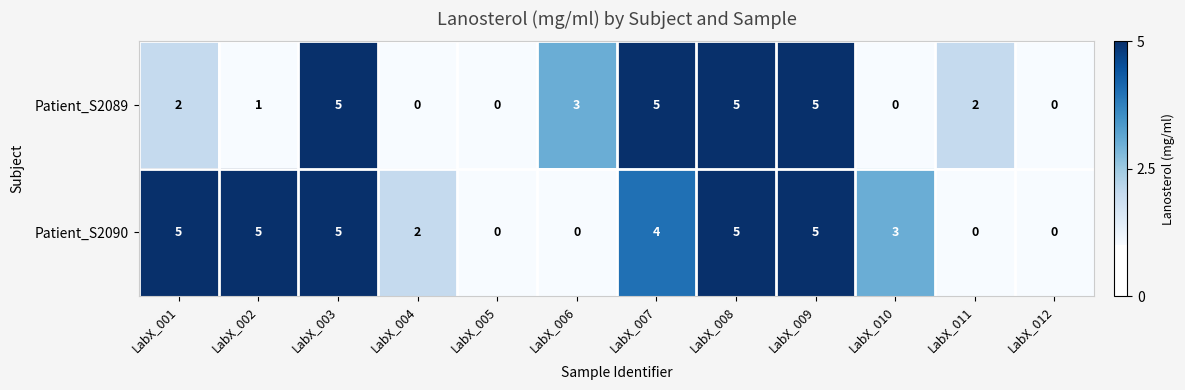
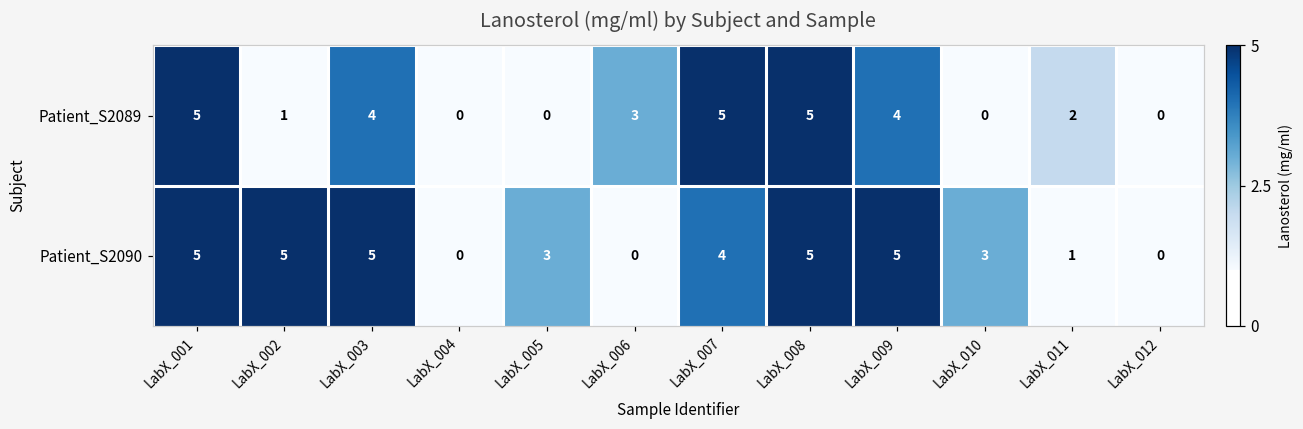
Patient_S2089, LabX_001: 2 -> 5
Patient_S2089, LabX_003: 5 -> 4
Patient_S2089, LabX_009: 5 -> 4
Patient_S2090, LabX_004: 2 -> 0
Patient_S2090, LabX_005: 0 -> 3
Patient_S2090, LabX_011: 0 -> 1
